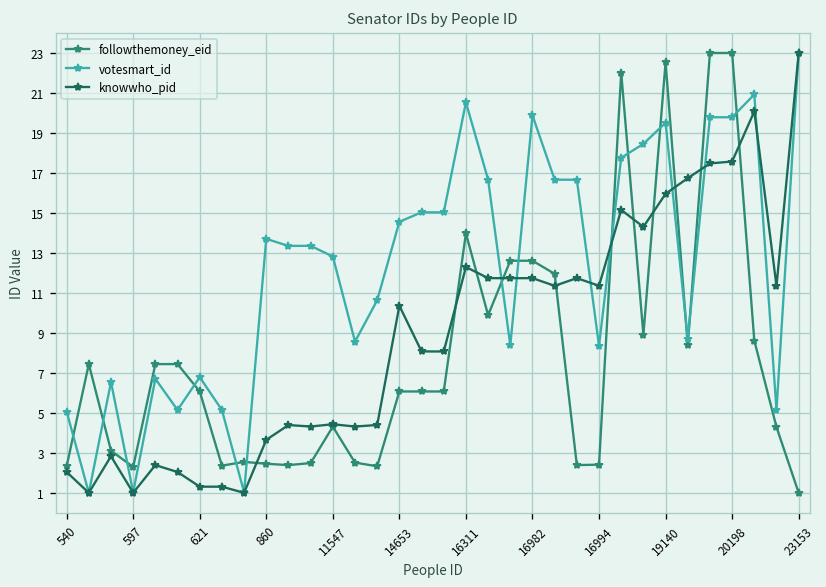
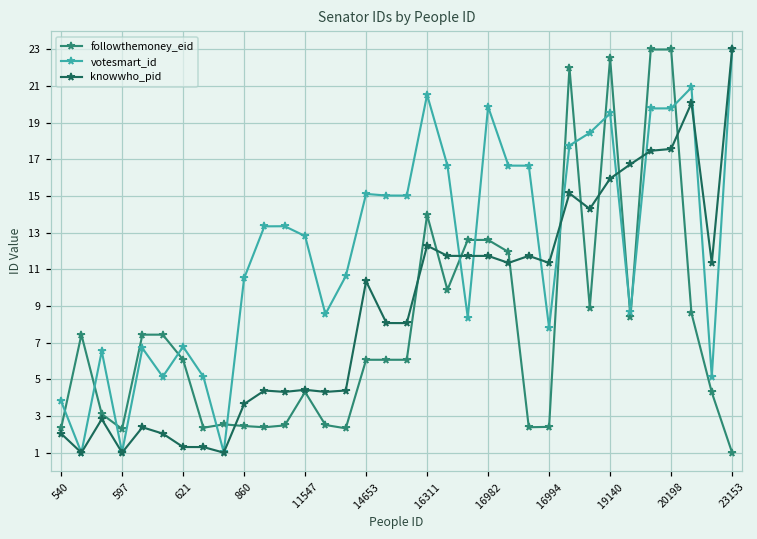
votesmart_id, 540: 5.1 -> 3.8
votesmart_id, 860: 13.7 -> 10.5
votesmart_id, 14653: 14.6 -> 15.1
votesmart_id, 16994: 8.4 -> 7.8
